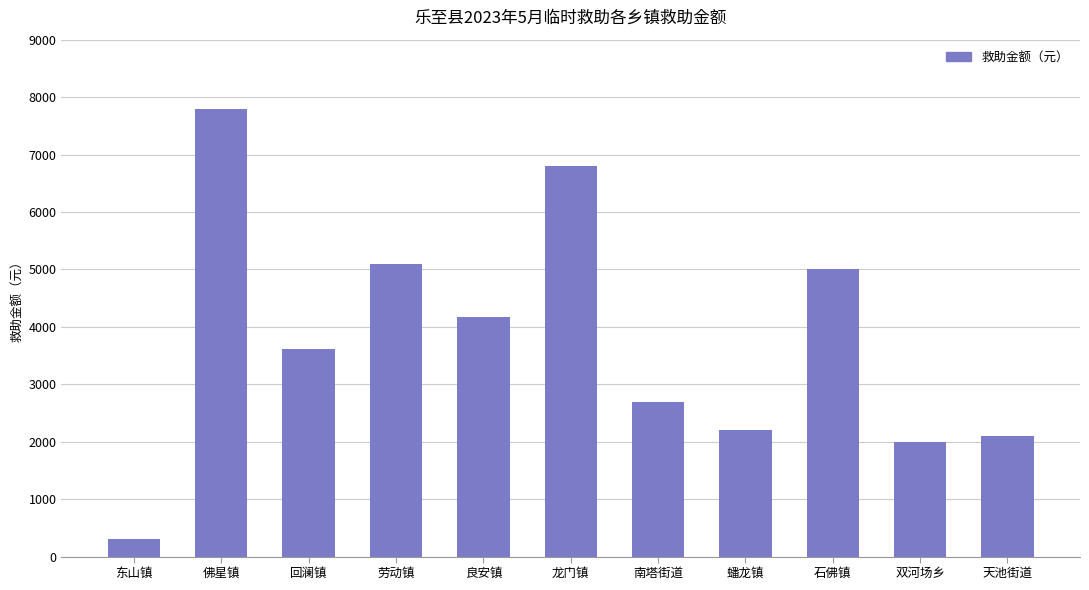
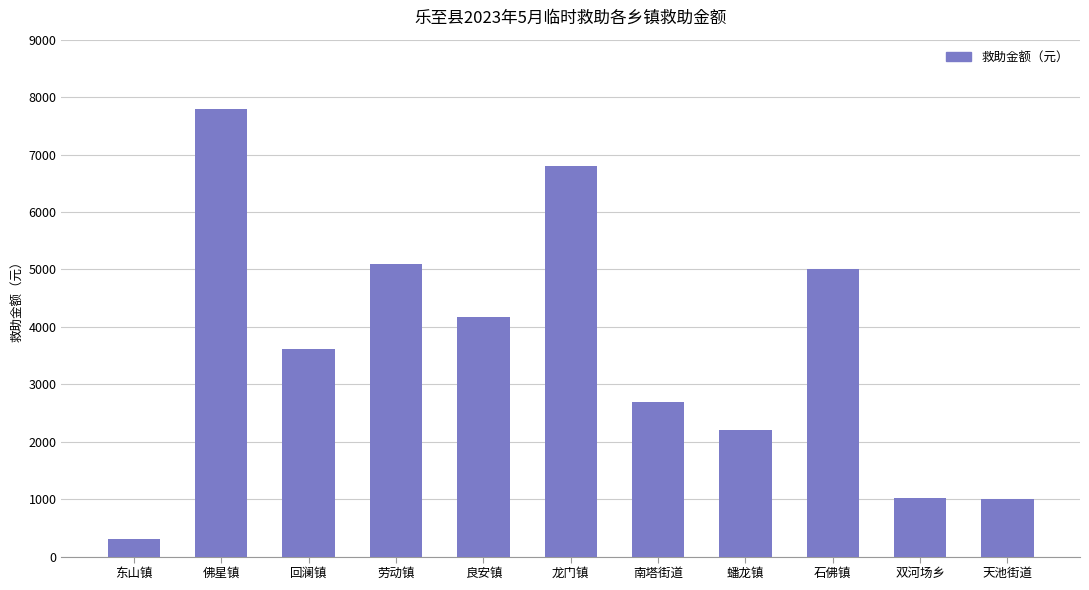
双河场乡: 2000 -> 1000
天池街道: 2100 -> 1000
